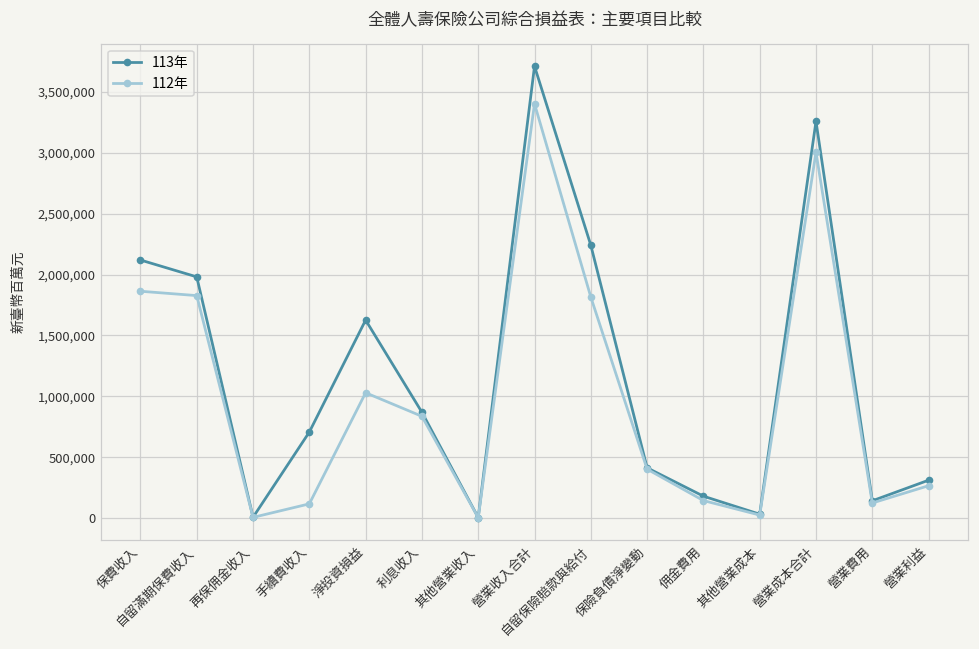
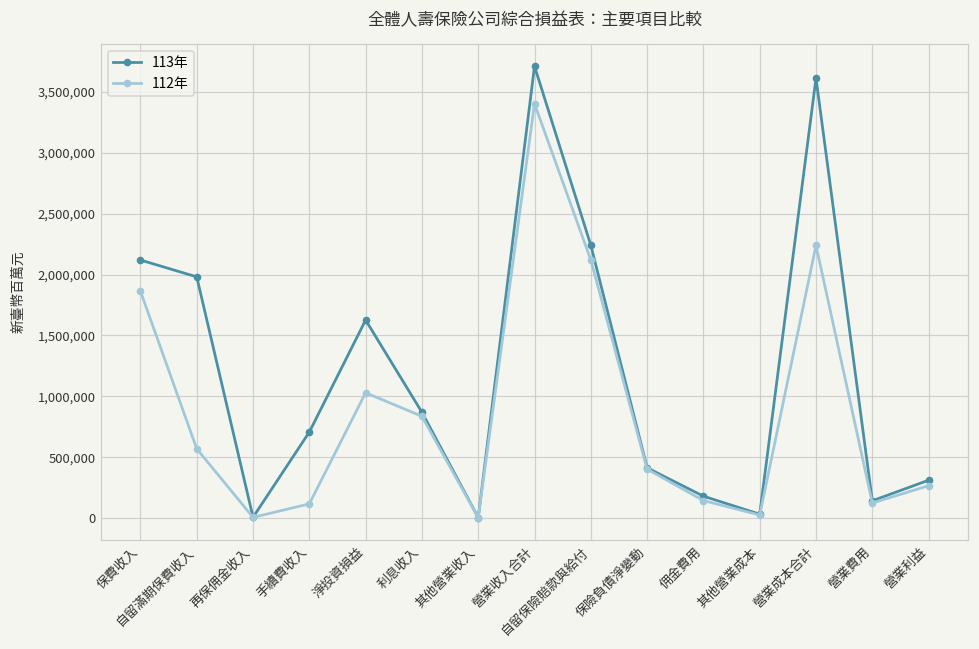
112年, 自留滿期保費收入: 1,830,000 -> 570,000
112年, 自留保險賠款與給付: 1,820,000 -> 2,120,000
113年, 營業成本合計: 3,260,000 -> 3,610,000
112年, 營業成本合計: 3,010,000 -> 2,240,000
